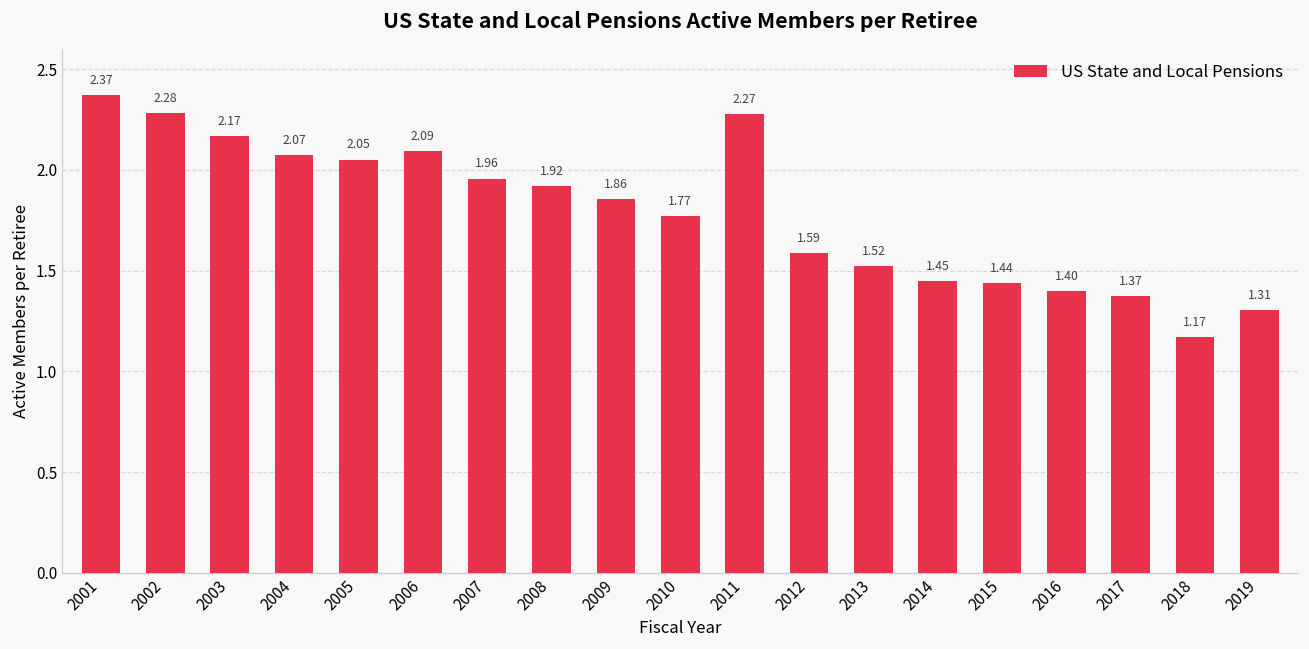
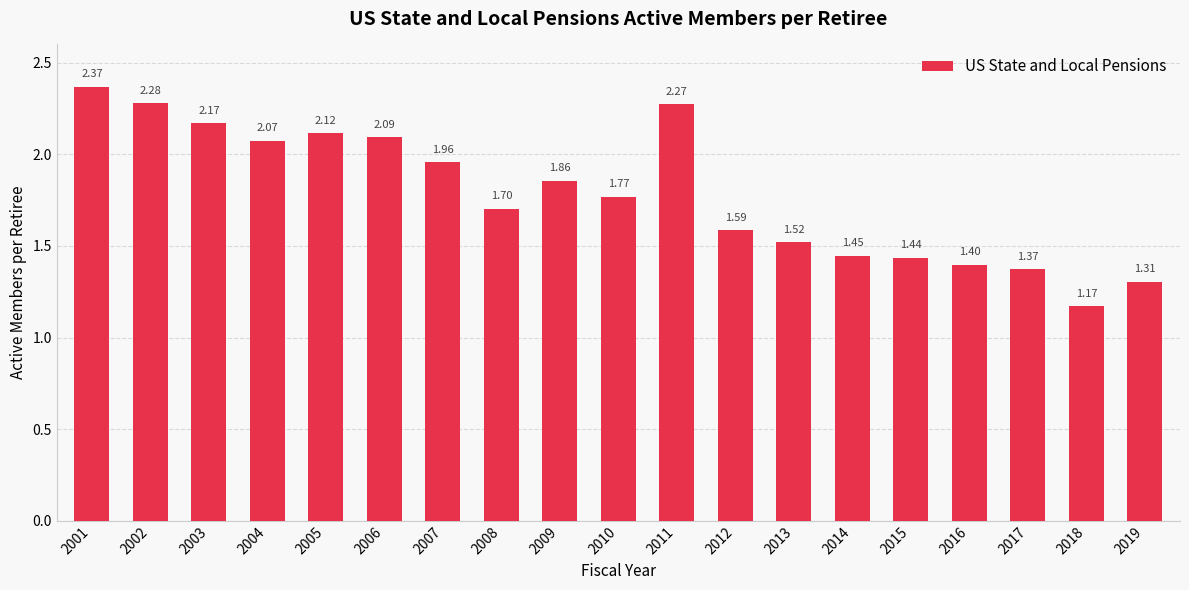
2005: 2.05 -> 2.12
2008: 1.92 -> 1.70
